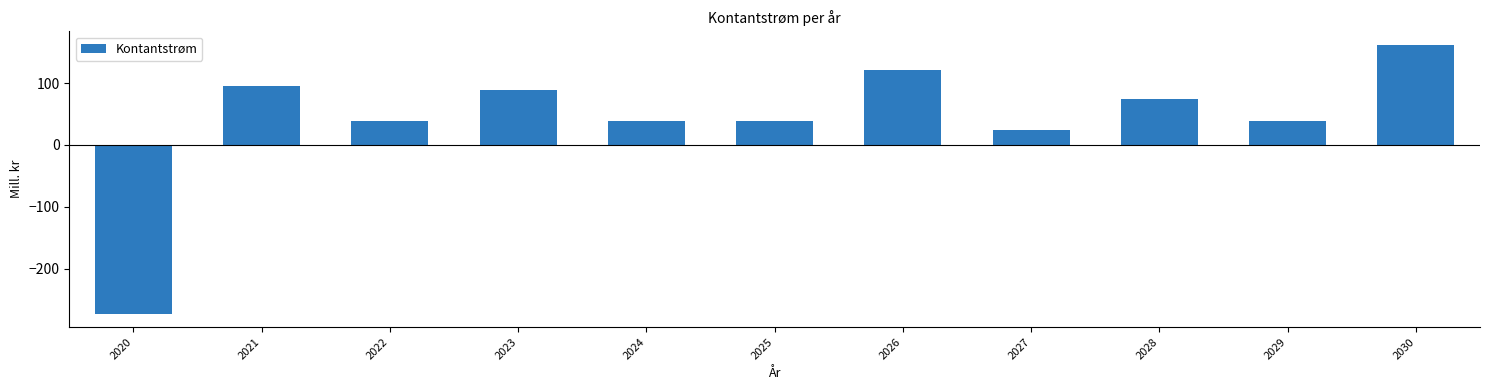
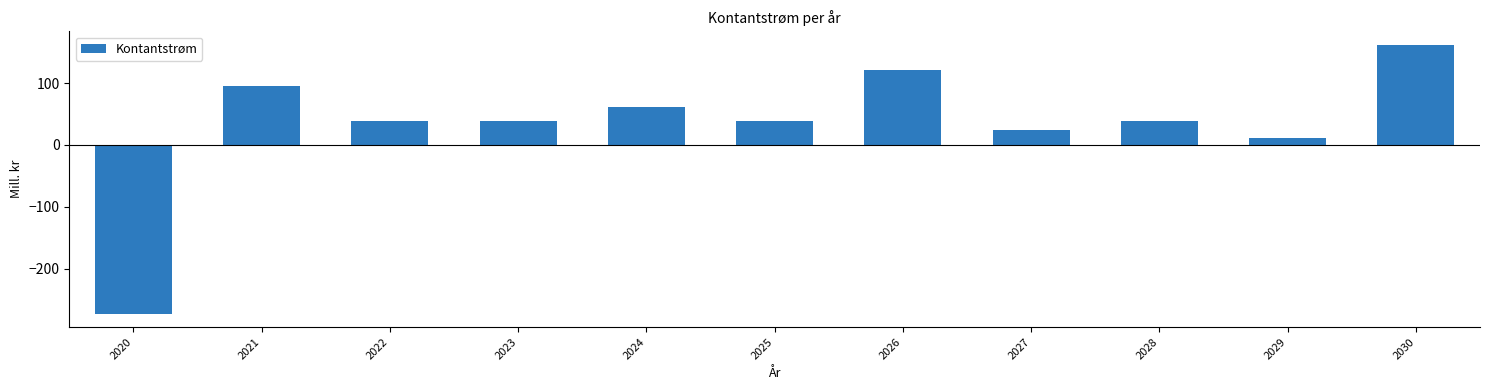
2023: 90 -> 40
2024: 40 -> 60
2028: 70 -> 40
2029: 40 -> 10
